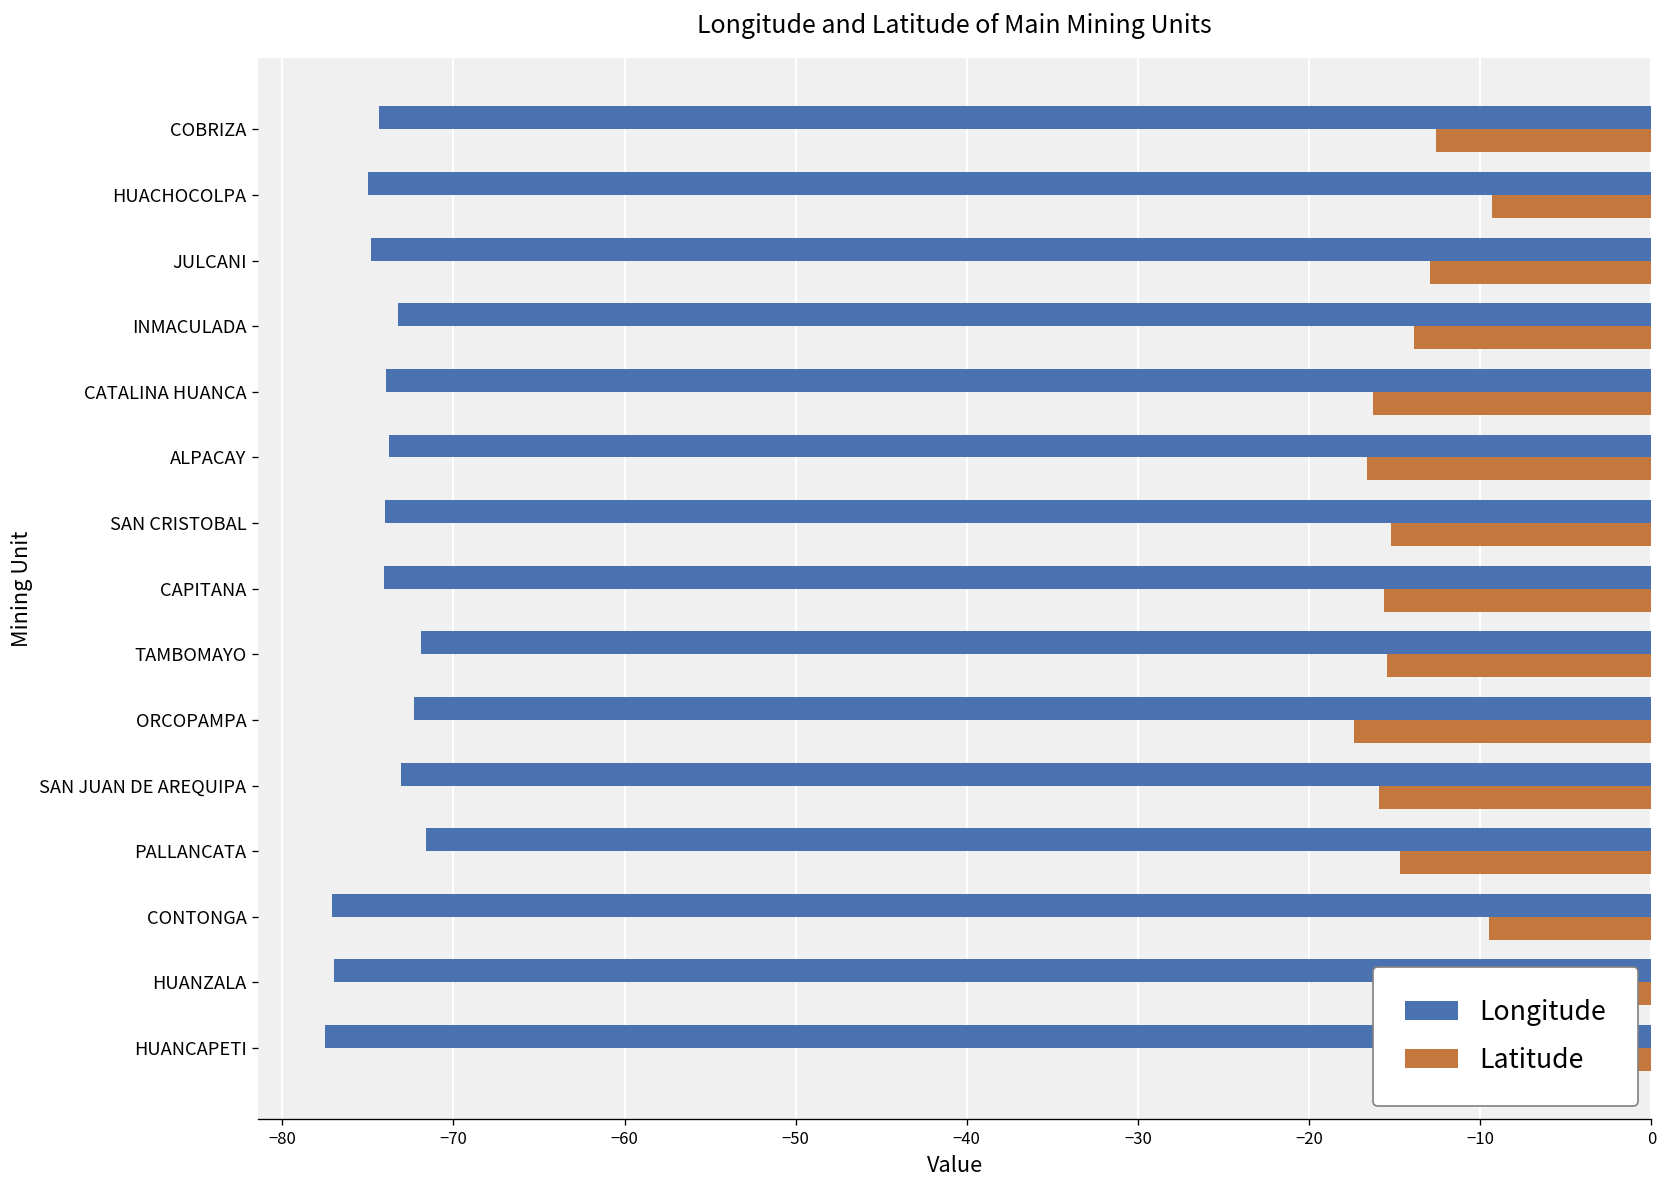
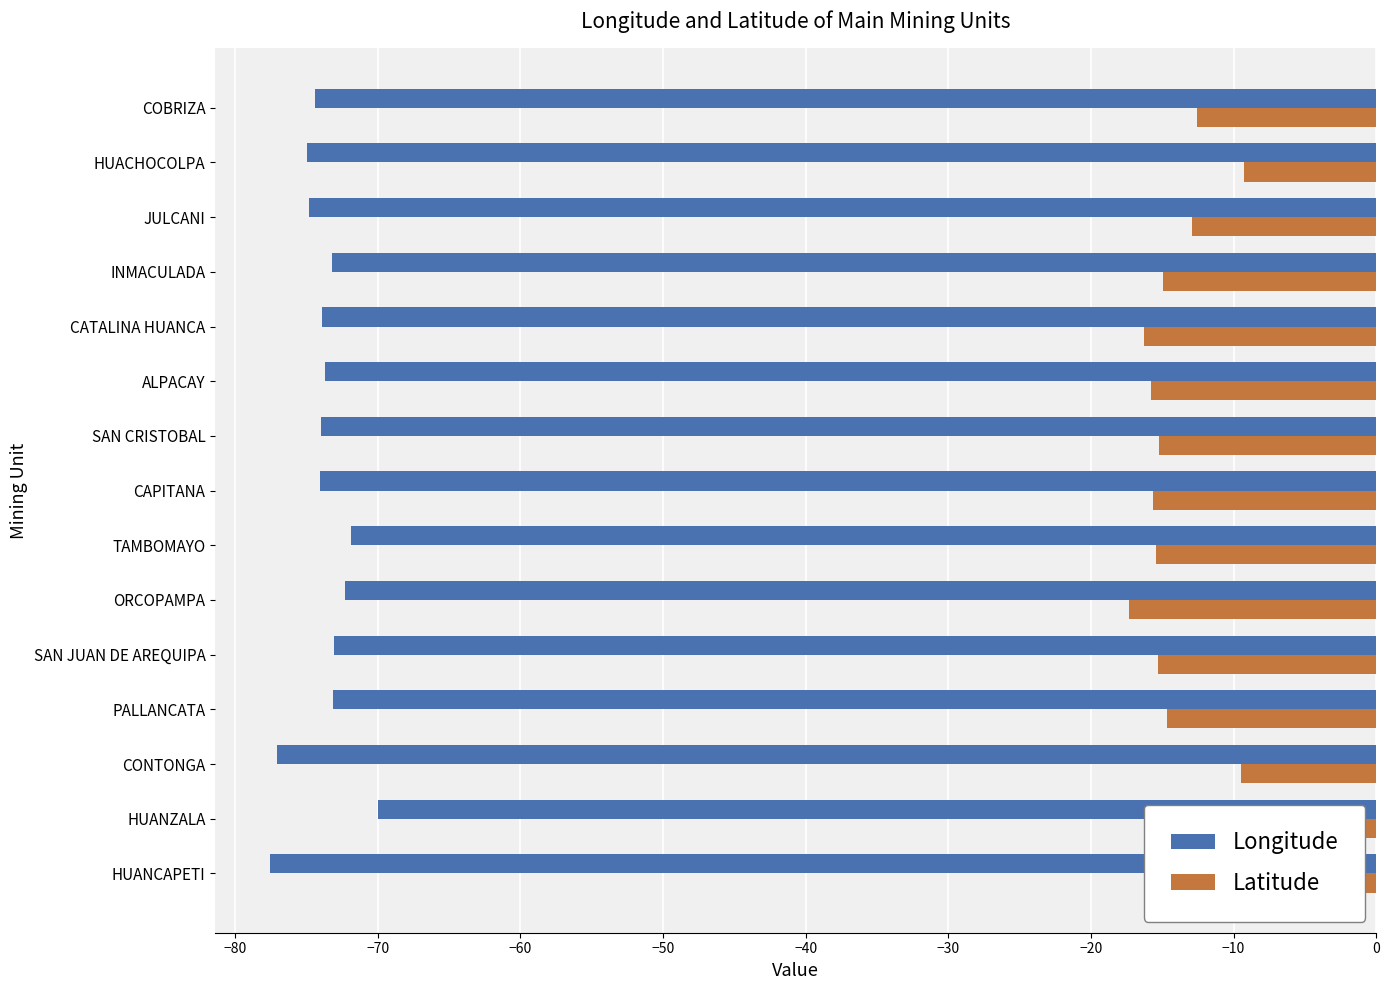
Latitude, INMACULADA: -13.9 -> -14.9
Latitude, ALPACAY: -16.6 -> -15.8
Latitude, SAN JUAN DE AREQUIPA: -15.9 -> -15.3
Longitude, PALLANCATA: -71.6 -> -73.1
Longitude, HUANZALA: -77.0 -> -70.0
